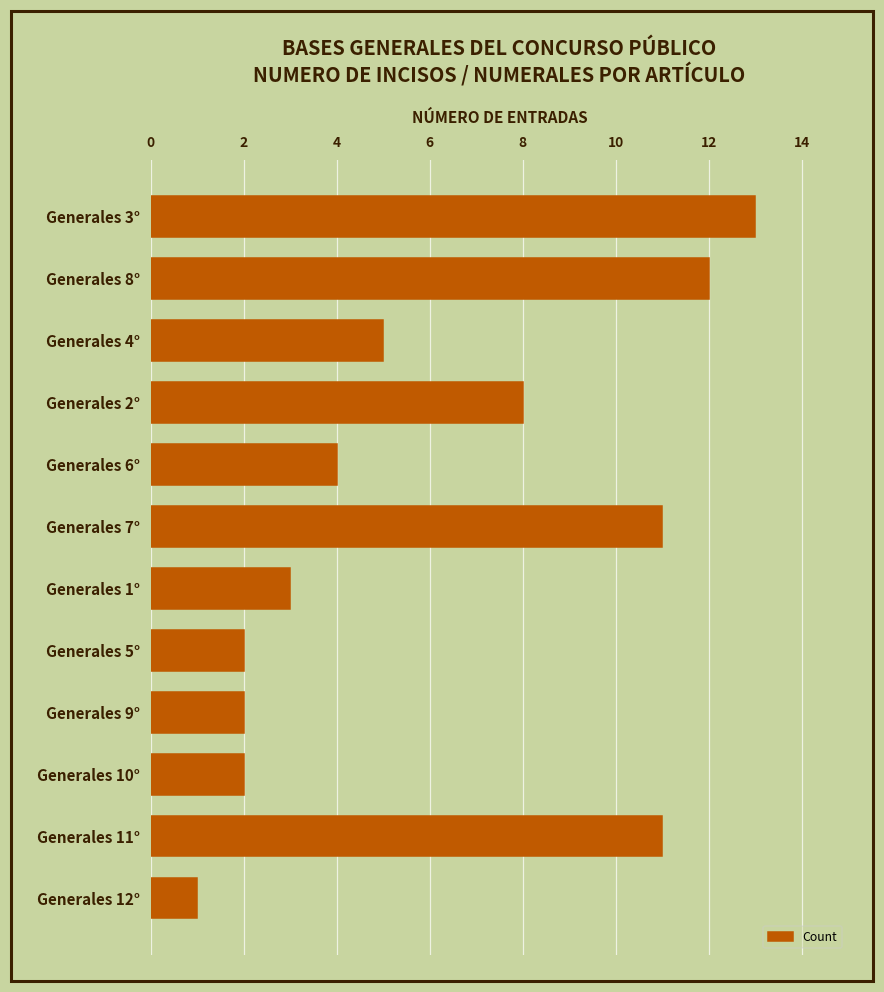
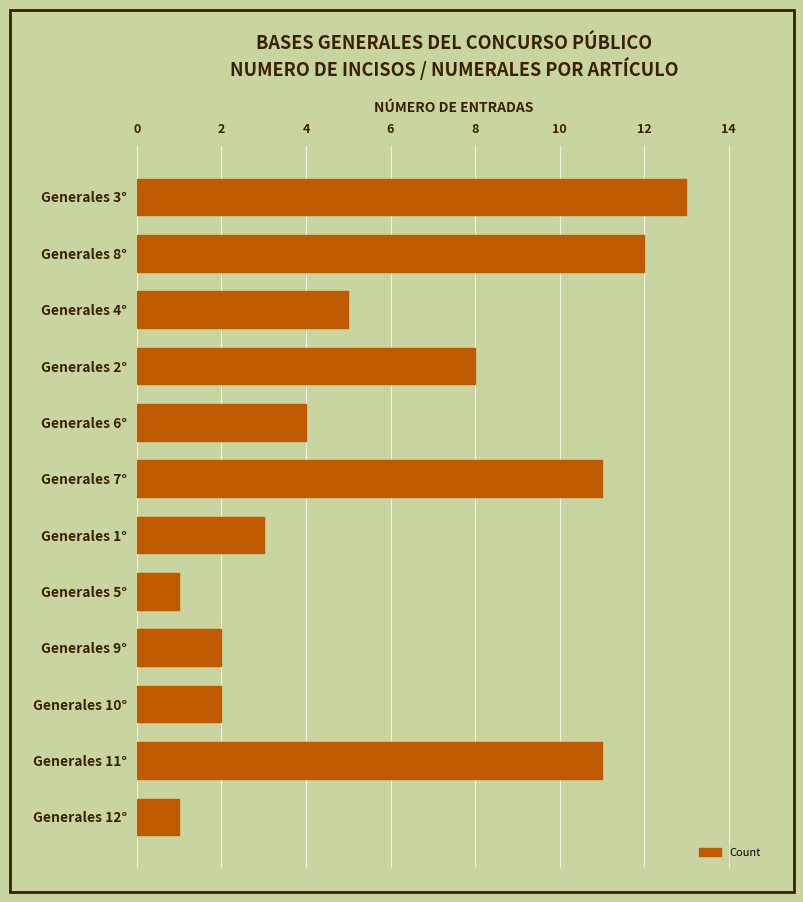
Generales 5°: 2 -> 1
